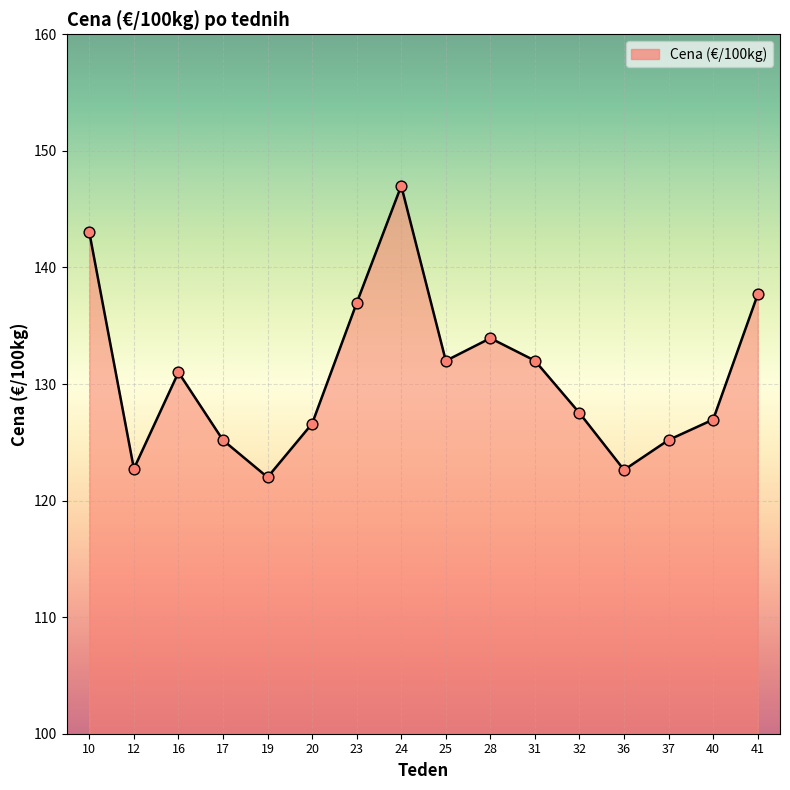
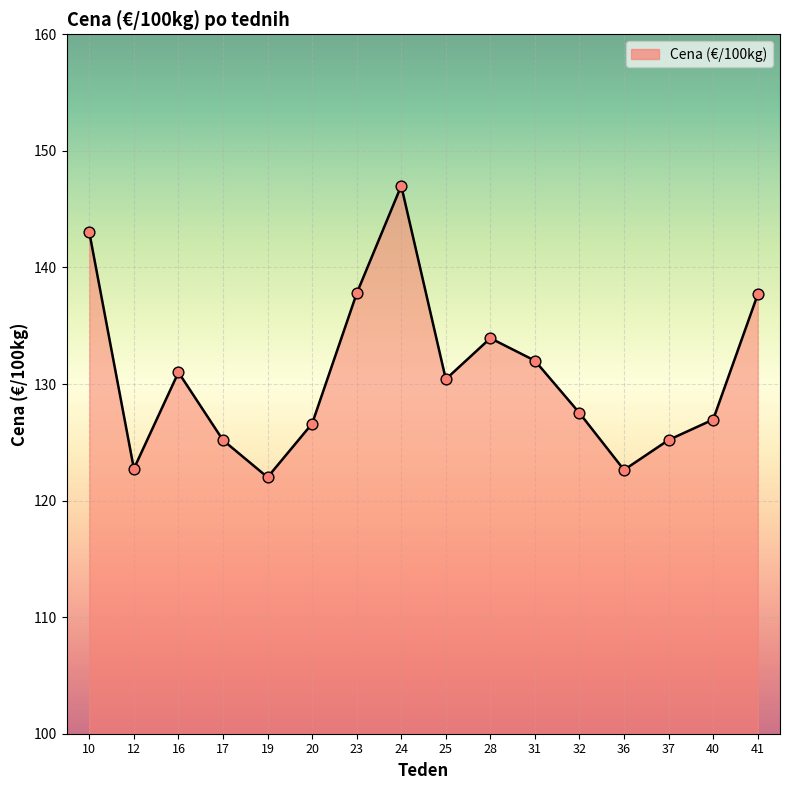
23: 137.0 -> 137.8
25: 132.0 -> 130.4
